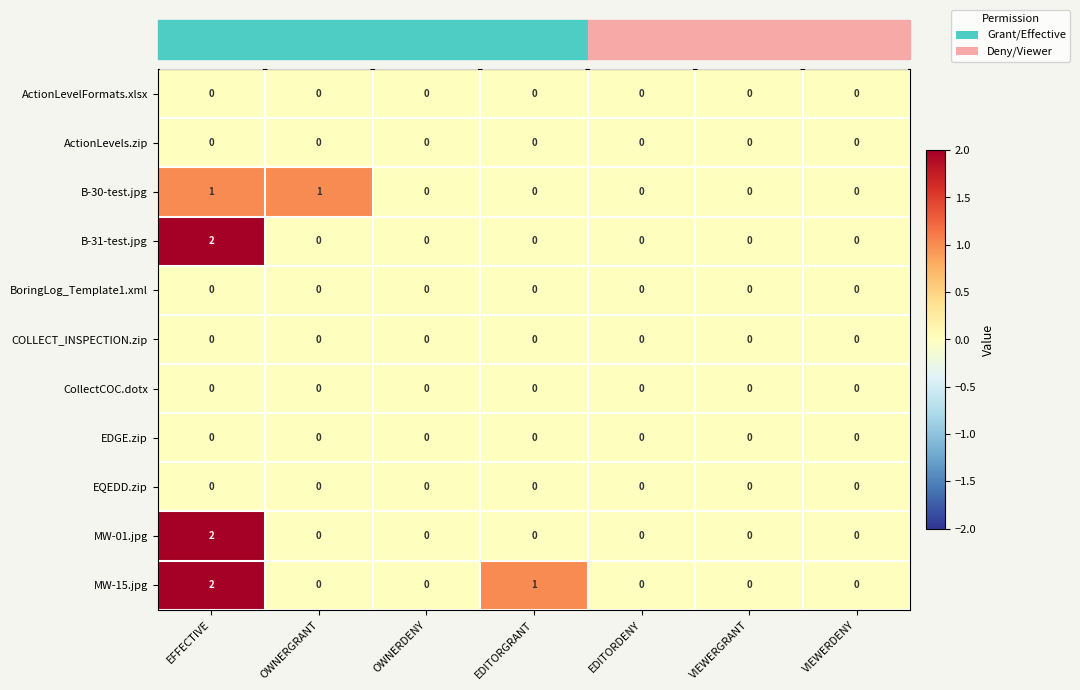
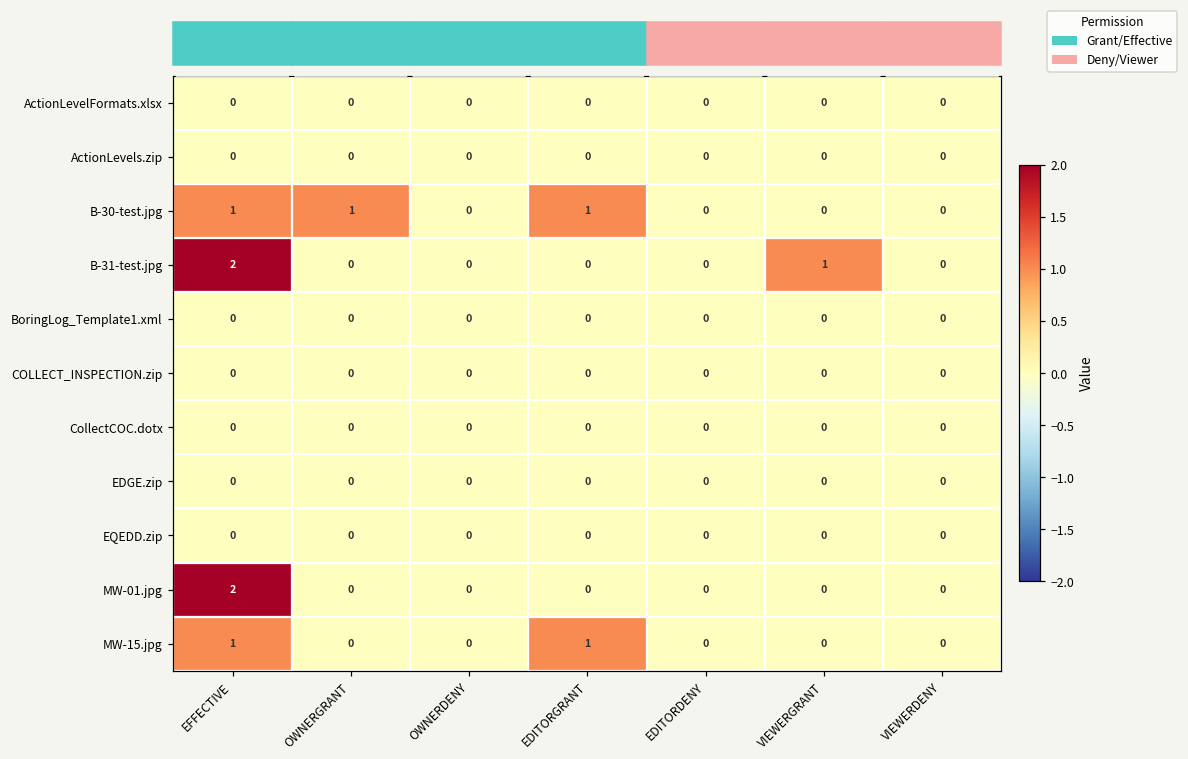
B-30-test.jpg, EDITORGRANT: 0 -> 1
B-31-test.jpg, VIEWERGRANT: 0 -> 1
MW-15.jpg, EFFECTIVE: 2 -> 1
